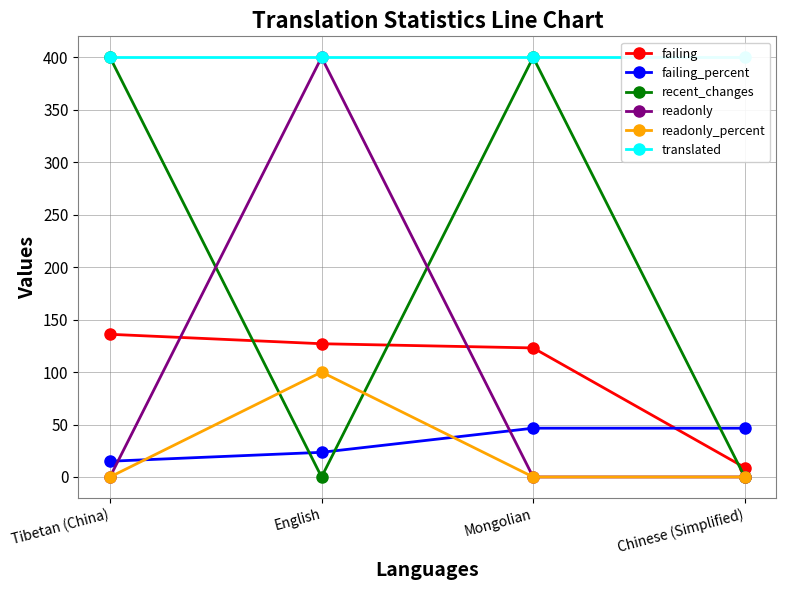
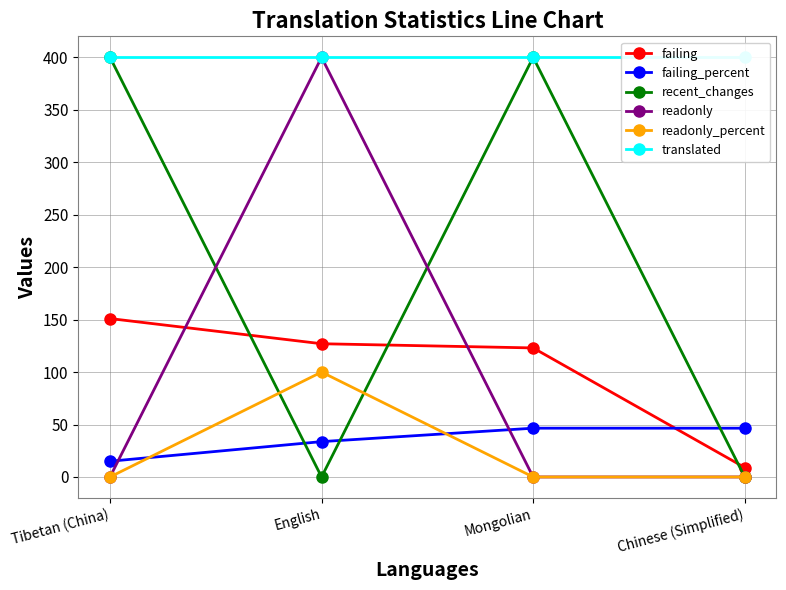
failing, Tibetan (China): 136 -> 151
failing_percent, English: 24 -> 34
